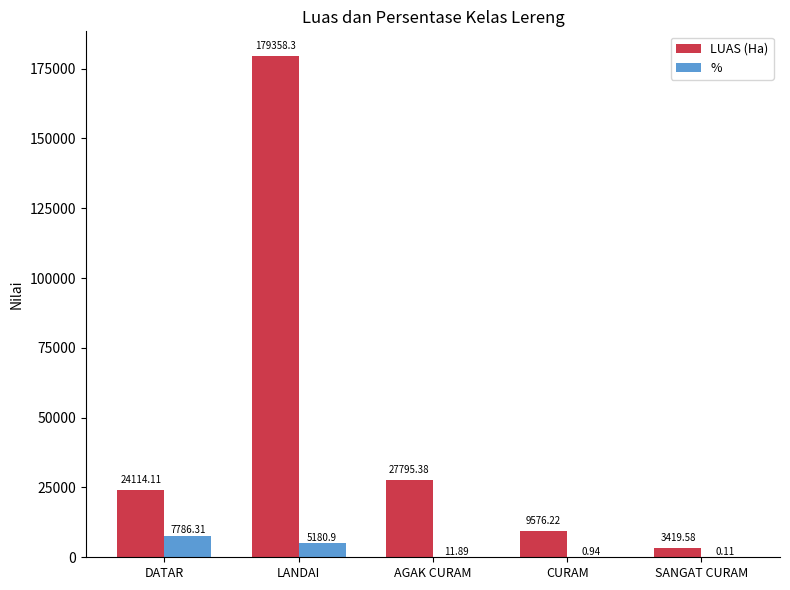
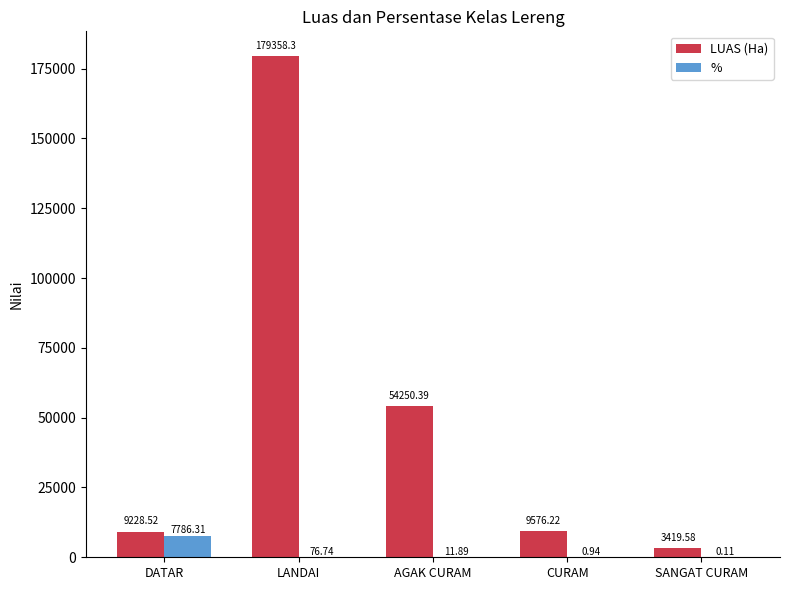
LUAS (Ha), DATAR: 24114.11 -> 9228.52
%, LANDAI: 5180.9 -> 76.74
LUAS (Ha), AGAK CURAM: 27795.38 -> 54250.39
